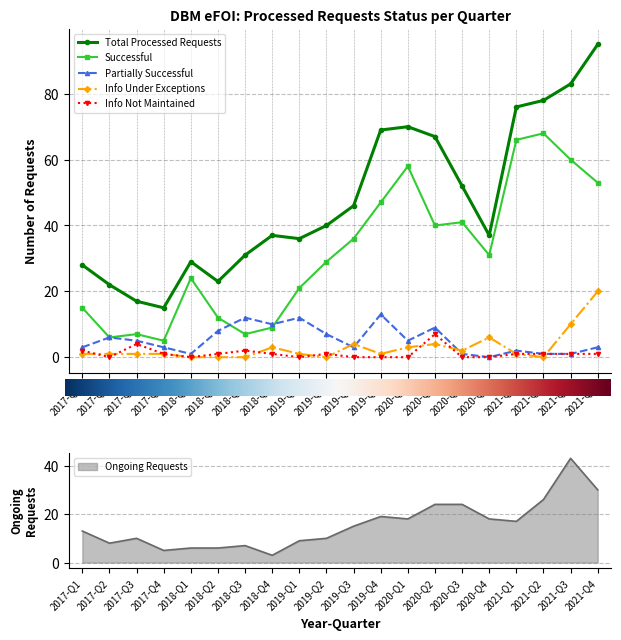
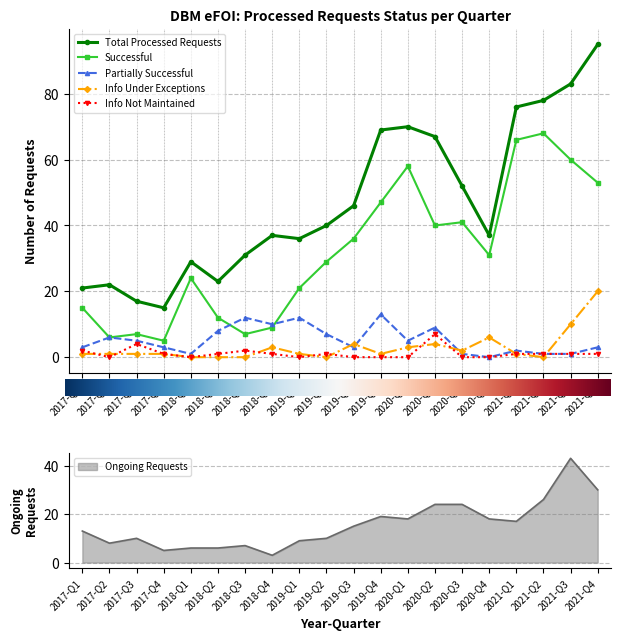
DBM eFOI: Processed Requests Status per Quarter, Total Processed Requests, 2017-Q1: 28 -> 21
